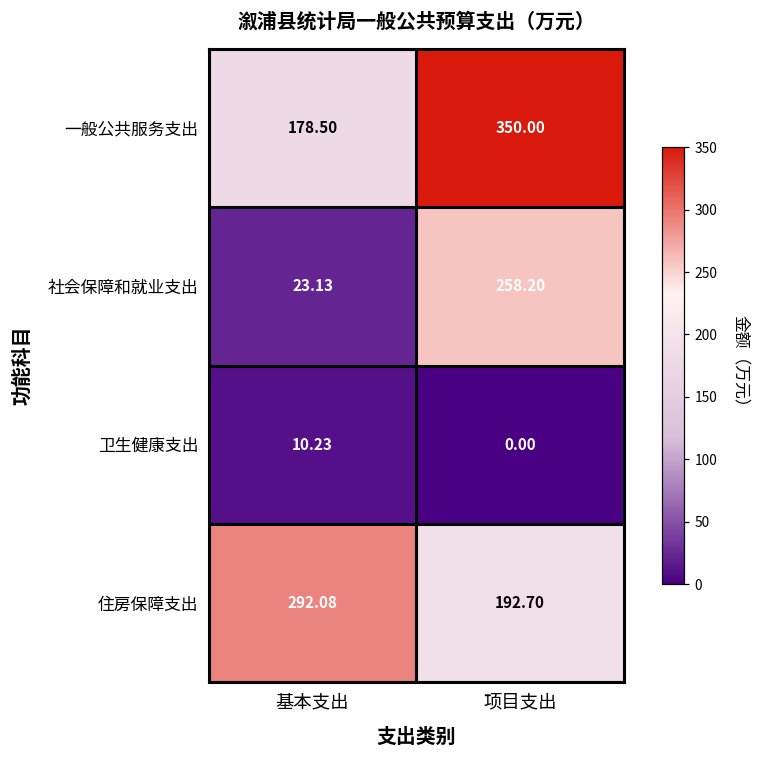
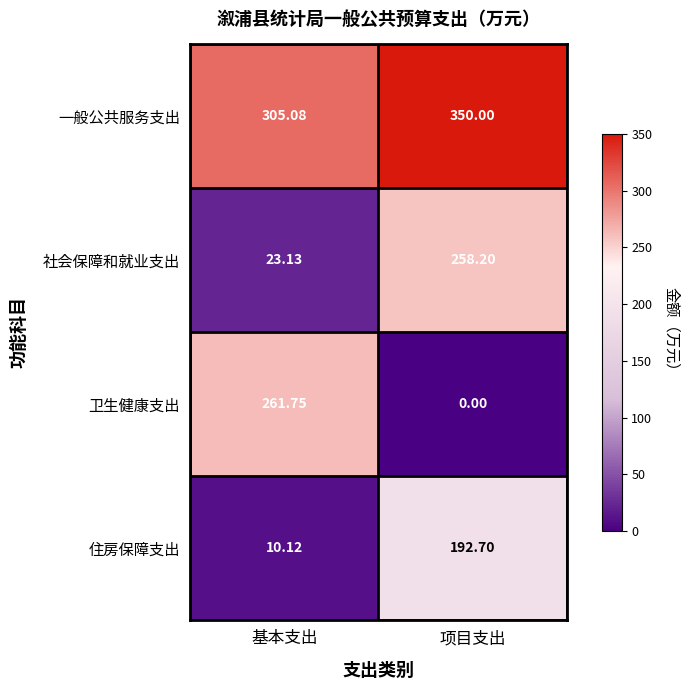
一般公共服务支出, 基本支出: 178.50 -> 305.08
卫生健康支出, 基本支出: 10.23 -> 261.75
住房保障支出, 基本支出: 292.08 -> 10.12
